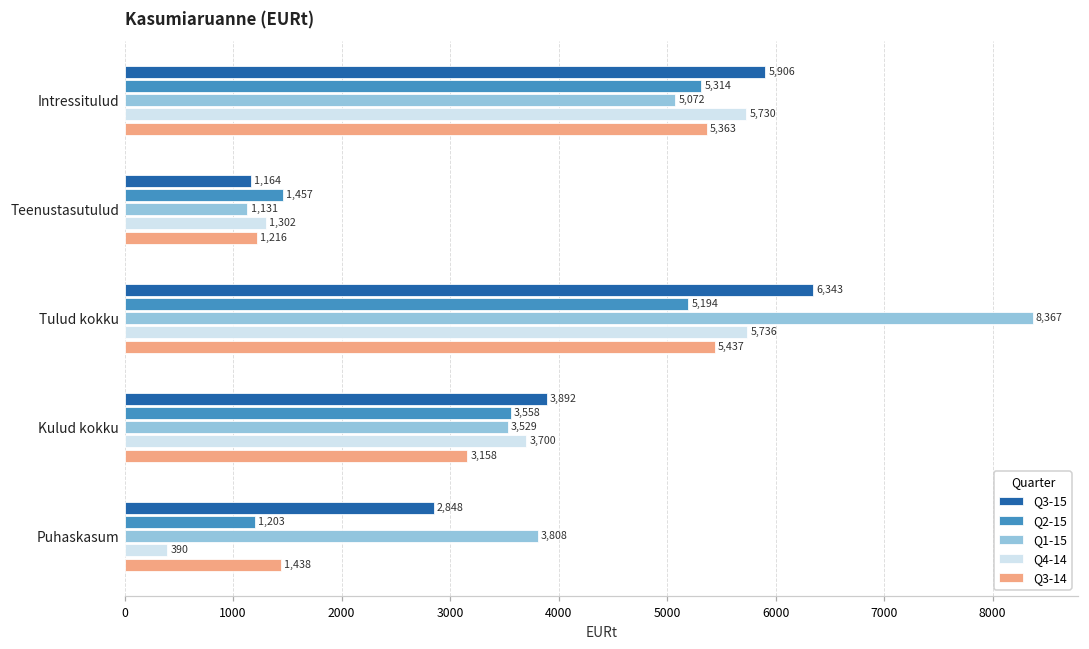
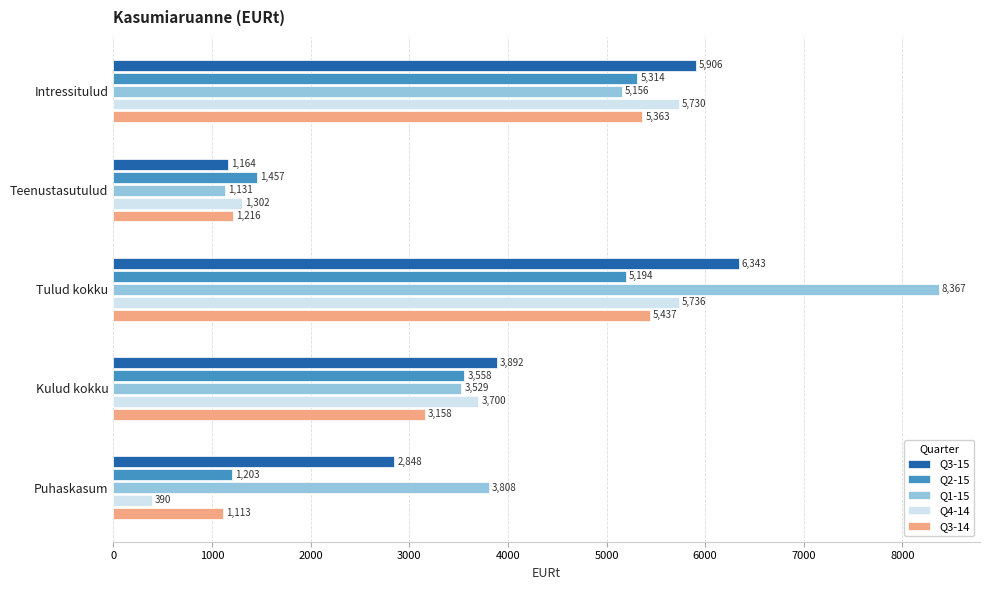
Q1-15, Intressitulud: 5,072 -> 5,156
Q3-14, Puhaskasum: 1,438 -> 1,113
